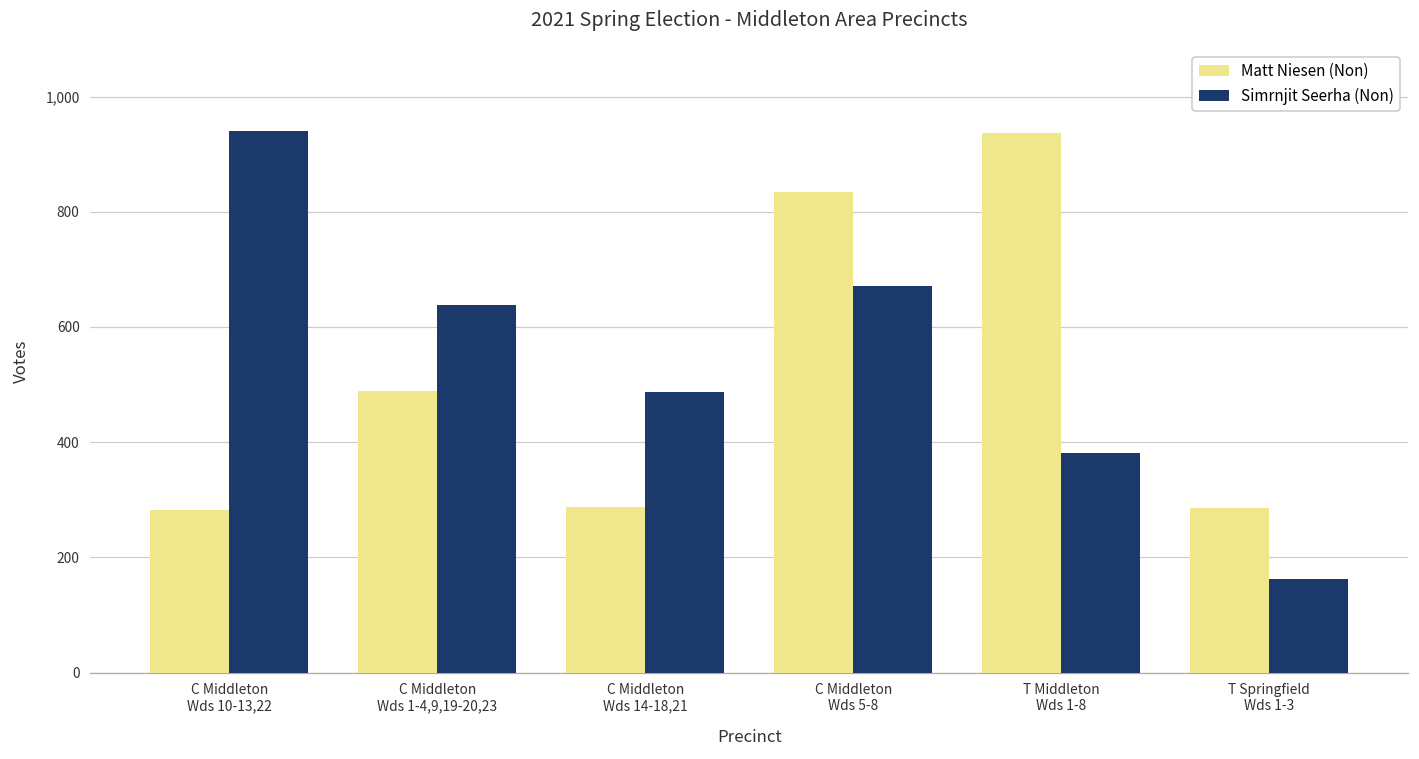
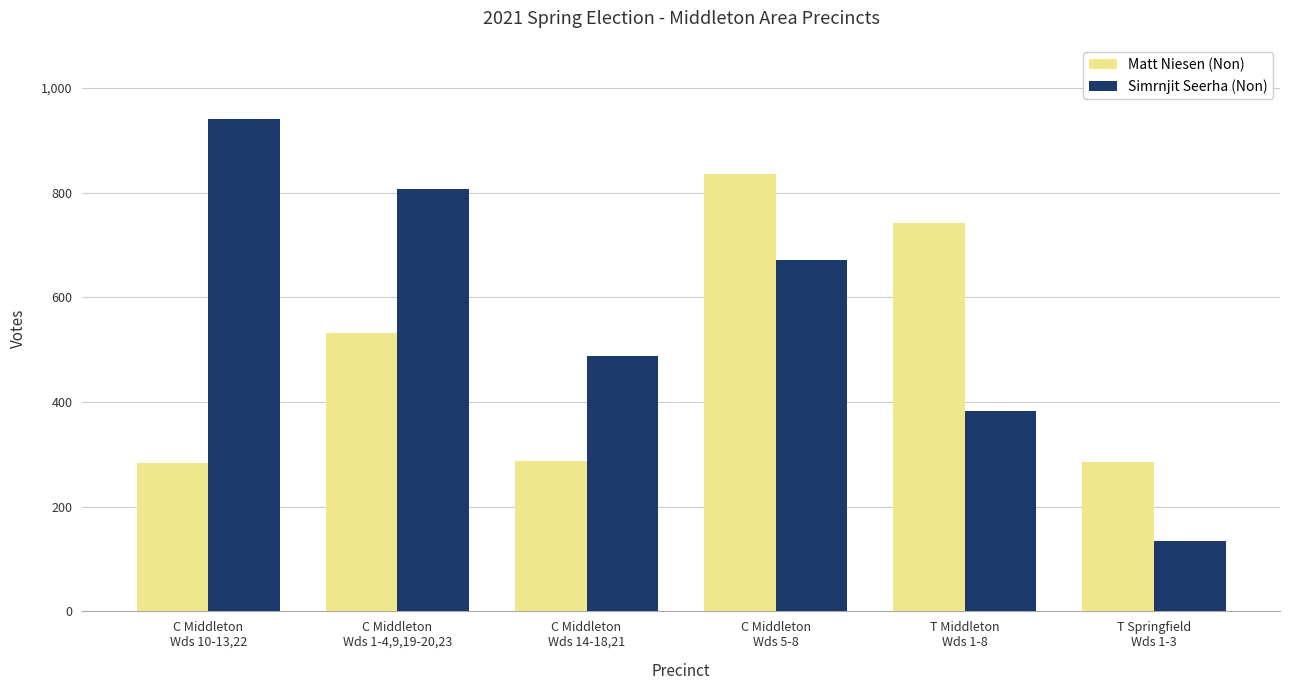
Matt Niesen (Non), C Middleton Wds 1-4,9,19-20,23: 490 -> 530
Simrnjit Seerha (Non), C Middleton Wds 1-4,9,19-20,23: 640 -> 810
Matt Niesen (Non), T Middleton Wds 1-8: 940 -> 740
Simrnjit Seerha (Non), T Springfield Wds 1-3: 160 -> 130
